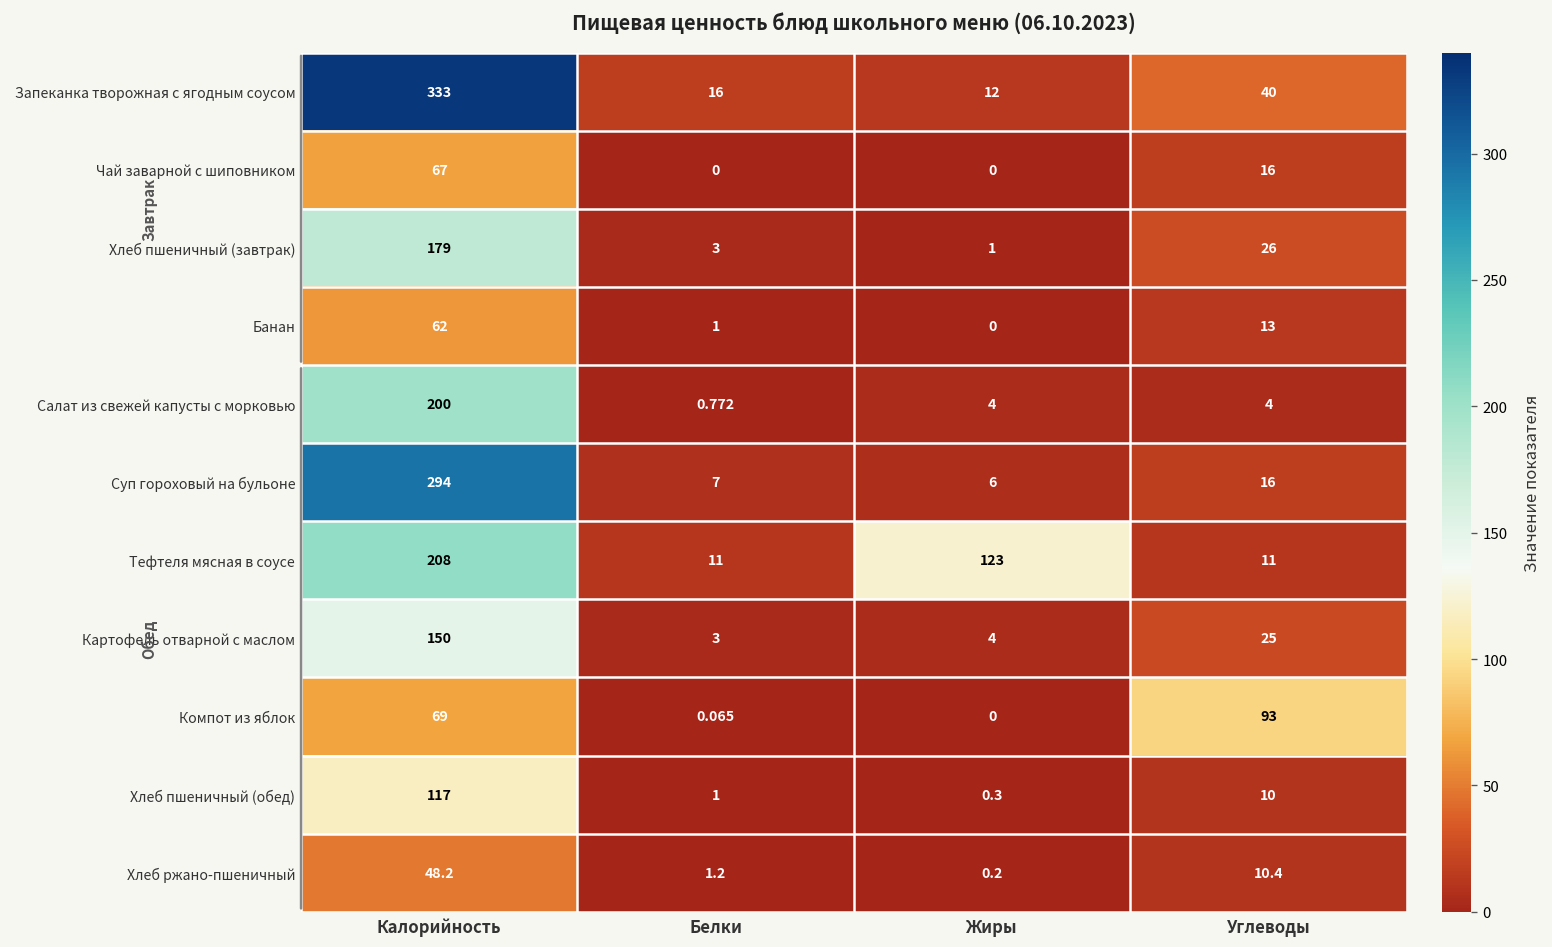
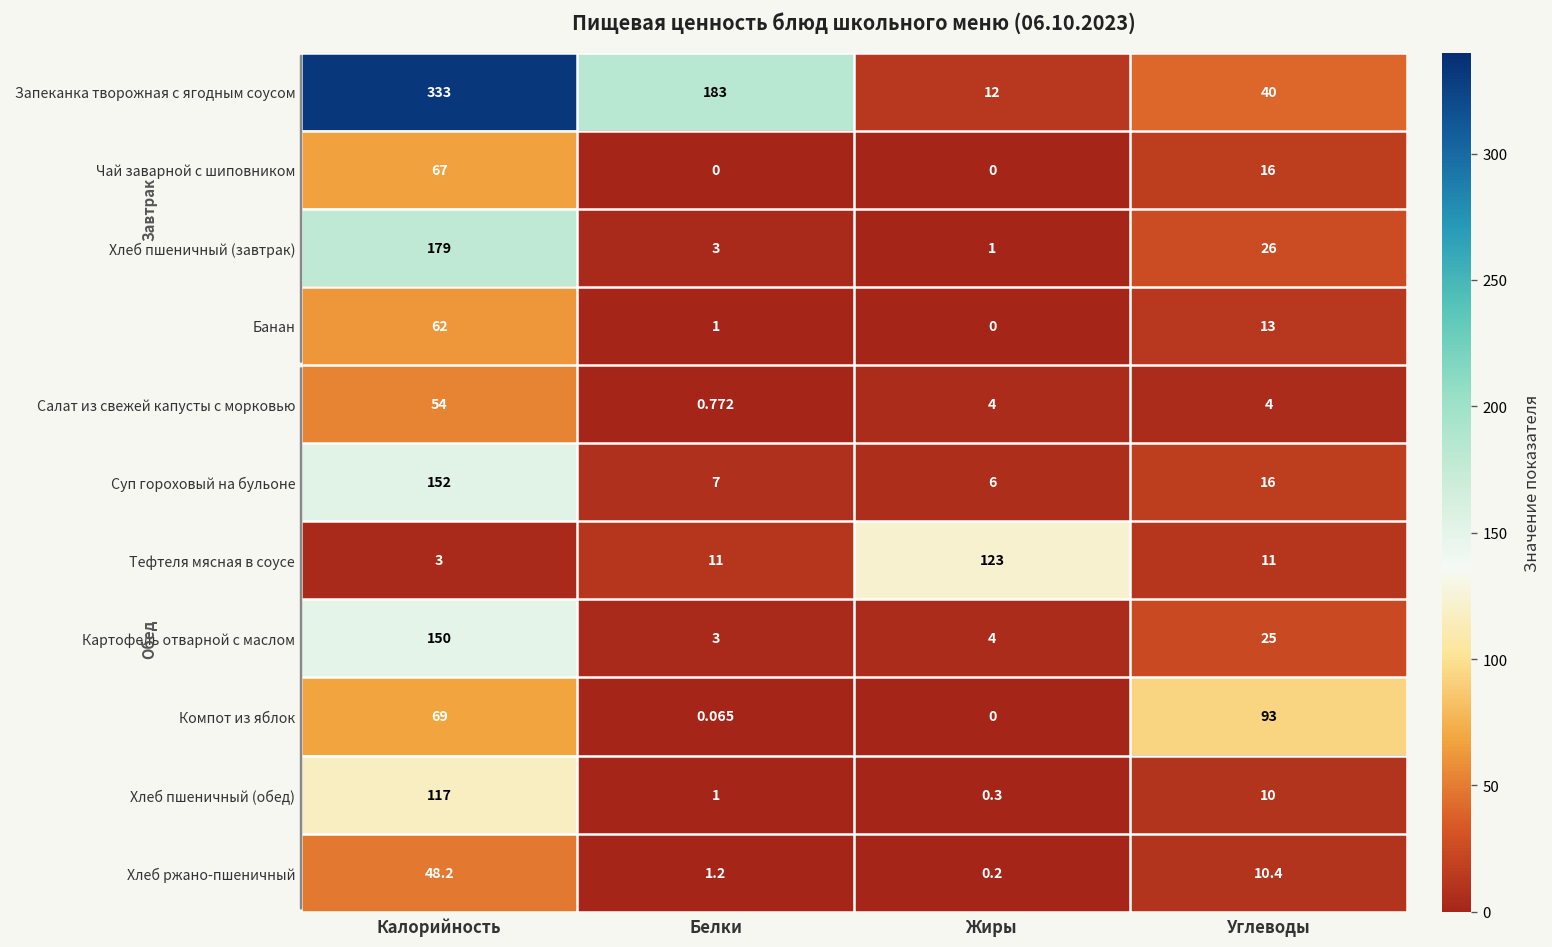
Запеканка творожная с ягодным соусом, Белки: 16 -> 183
Салат из свежей капусты с морковью, Калорийность: 200 -> 54
Суп гороховый на бульоне, Калорийность: 294 -> 152
Тефтеля мясная в соусе, Калорийность: 208 -> 3
